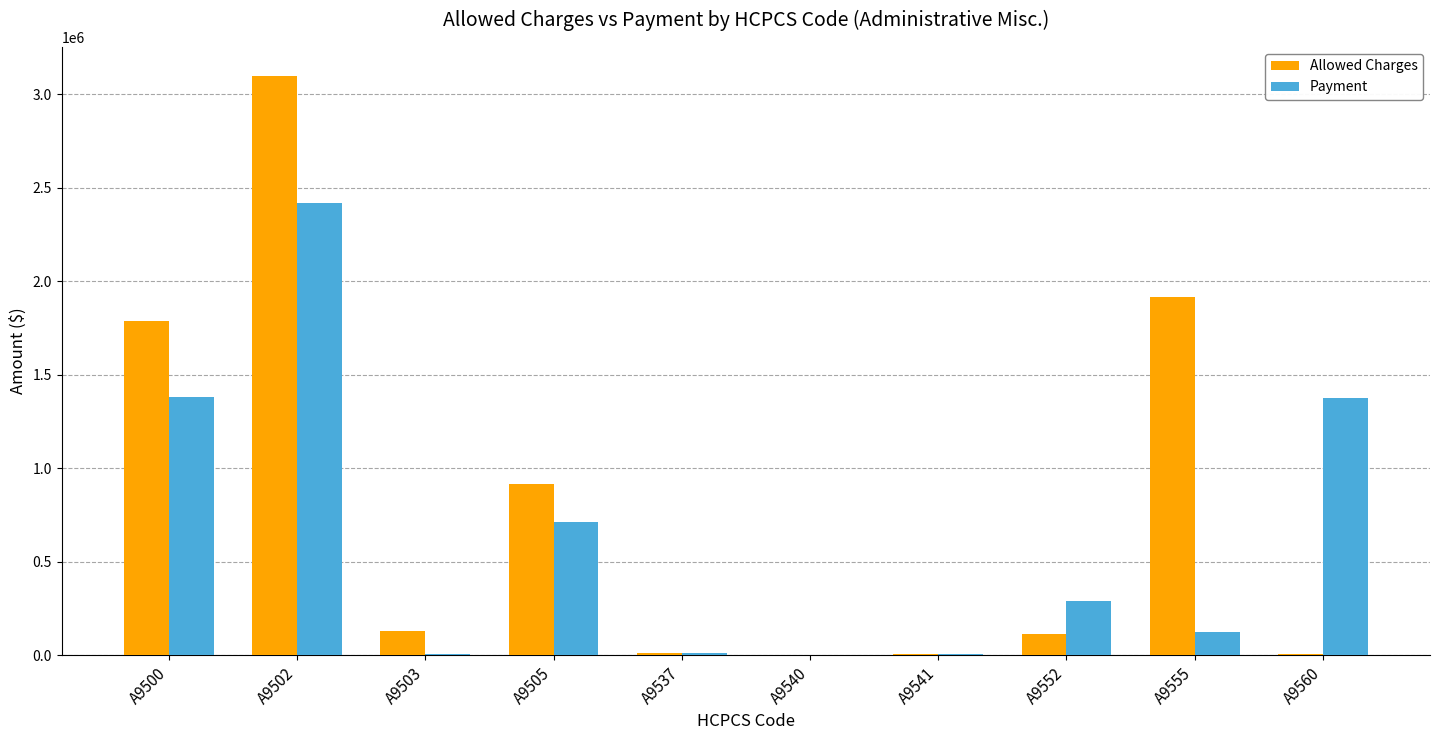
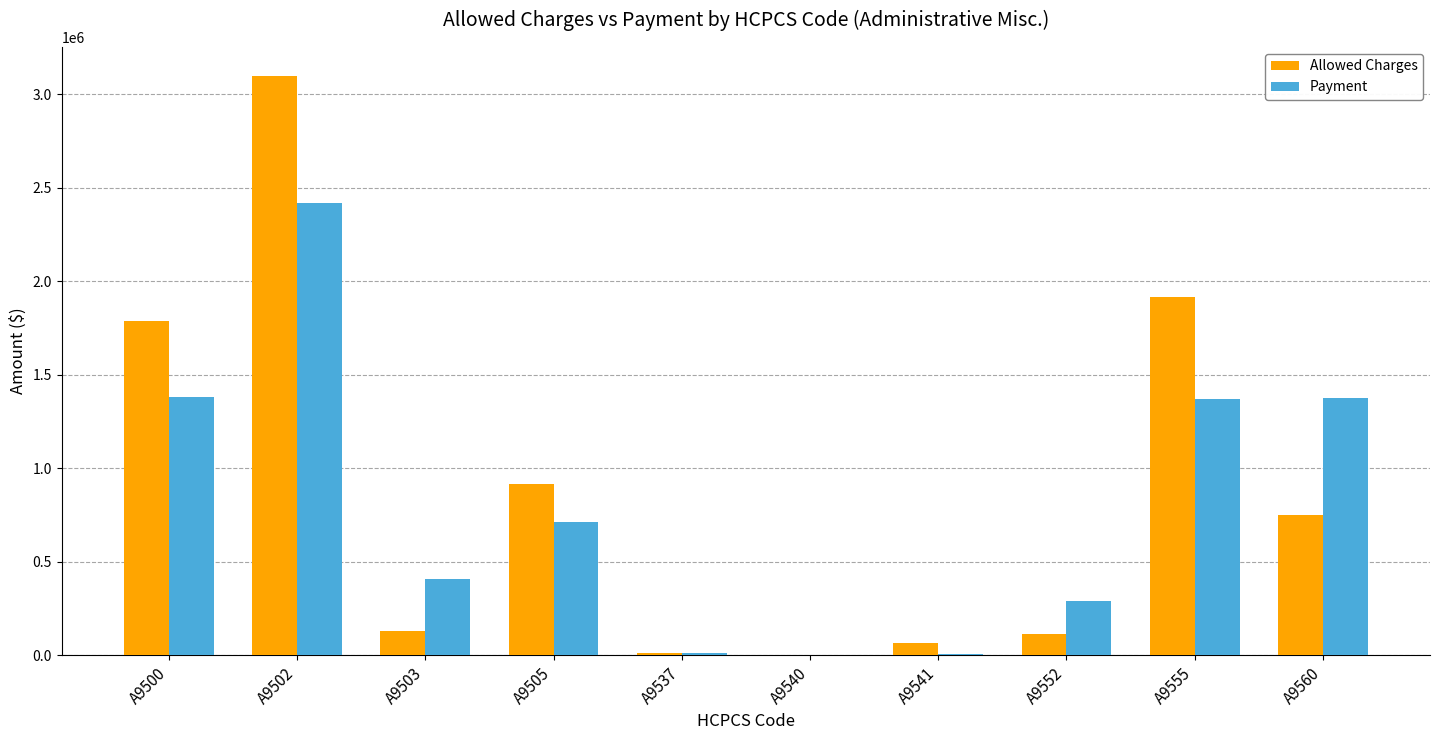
Payment, A9503: 10000 -> 410000
Allowed Charges, A9541: 10000 -> 70000
Payment, A9555: 120000 -> 1370000
Allowed Charges, A9560: 0 -> 750000
